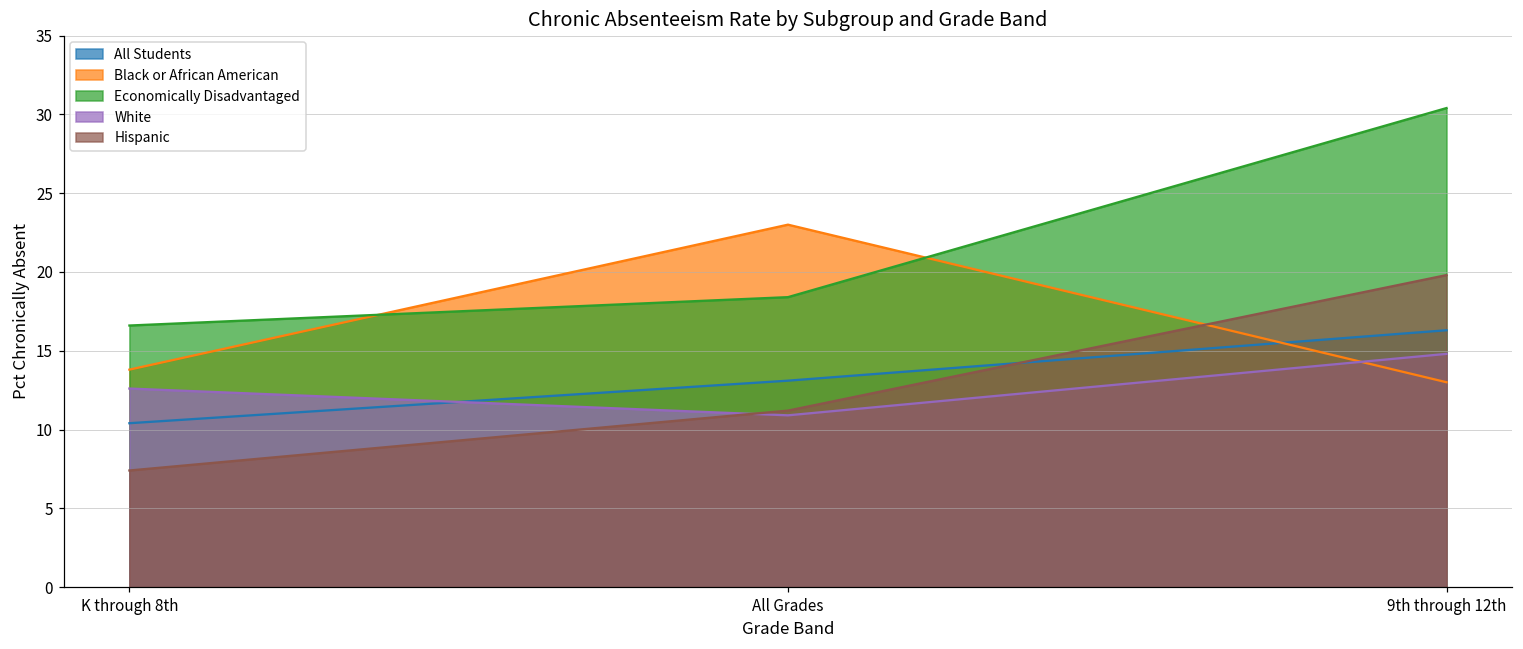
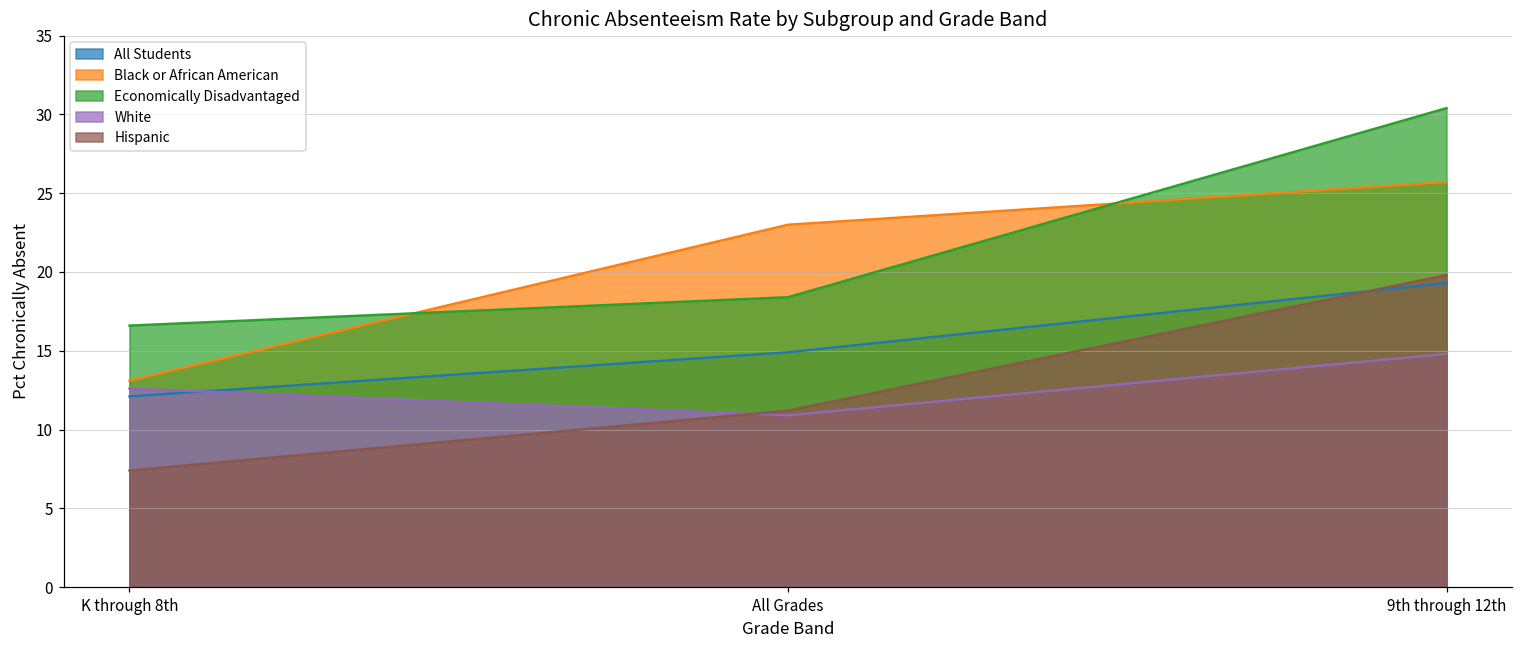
All Students, K through 8th: 10.4 -> 12.1
Black or African American, K through 8th: 13.8 -> 13.1
All Students, All Grades: 13.1 -> 14.9
All Students, 9th through 12th: 16.3 -> 19.3
Black or African American, 9th through 12th: 13.0 -> 25.7
